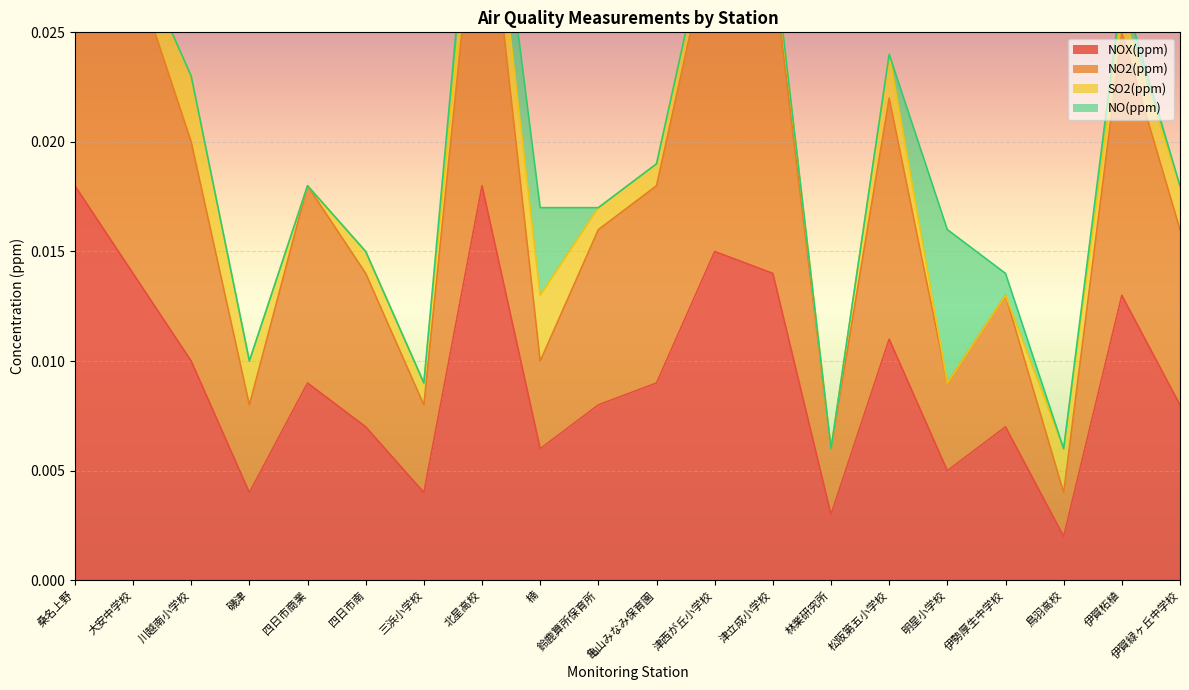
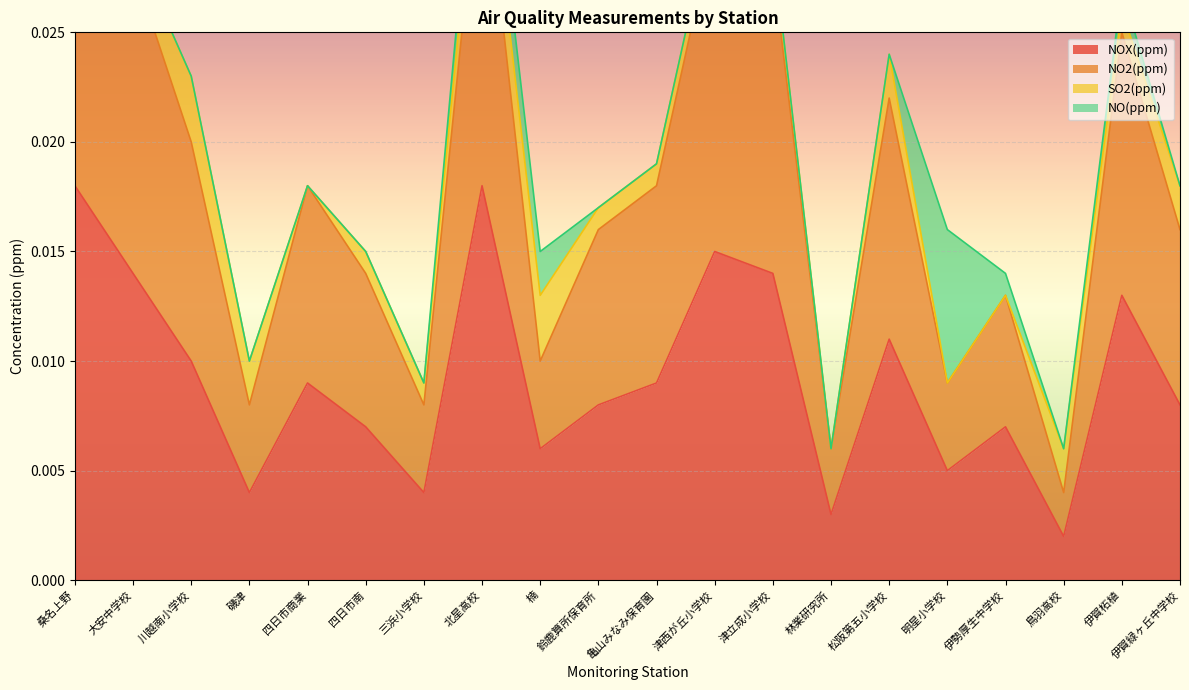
NO(ppm), 楠: 0.004 -> 0.002
